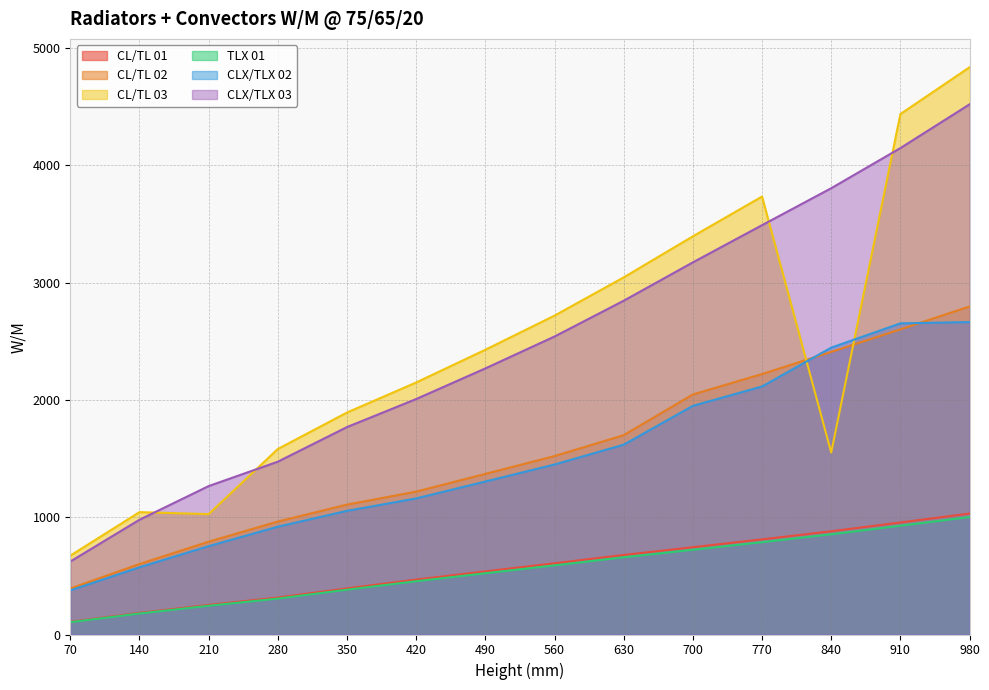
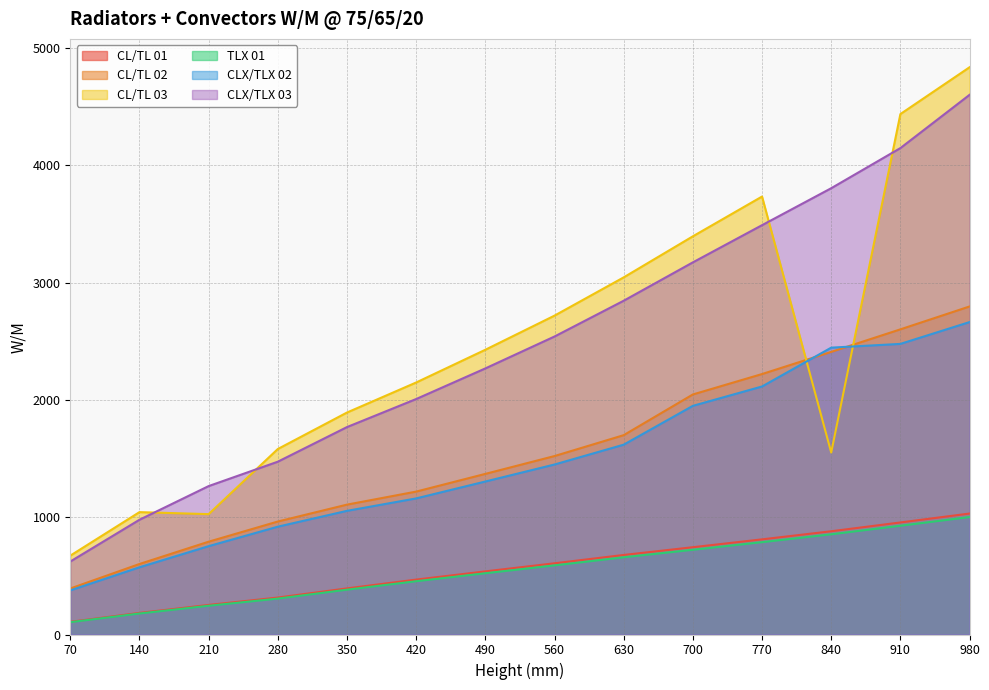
CLX/TLX 02, 910: 2650 -> 2480
CLX/TLX 03, 980: 4520 -> 4600
